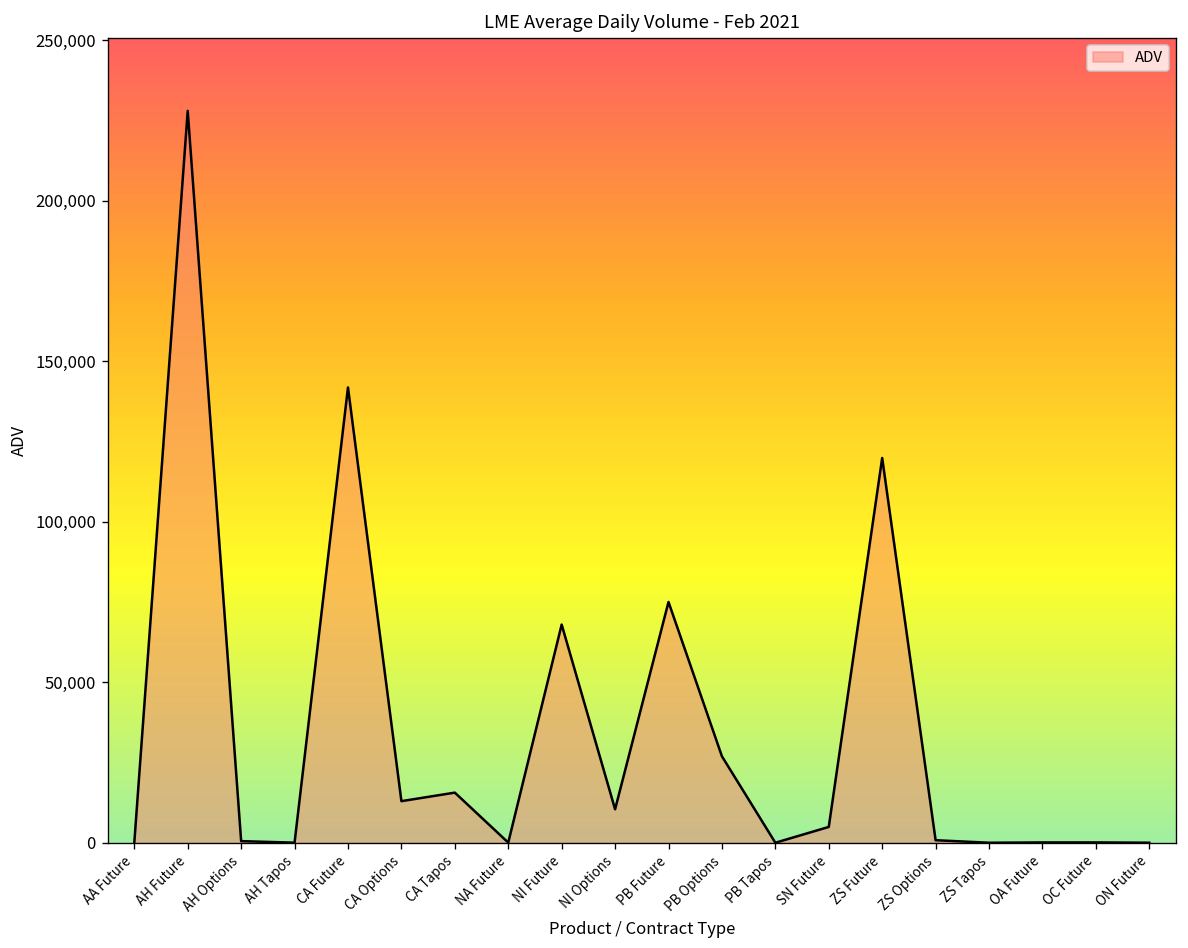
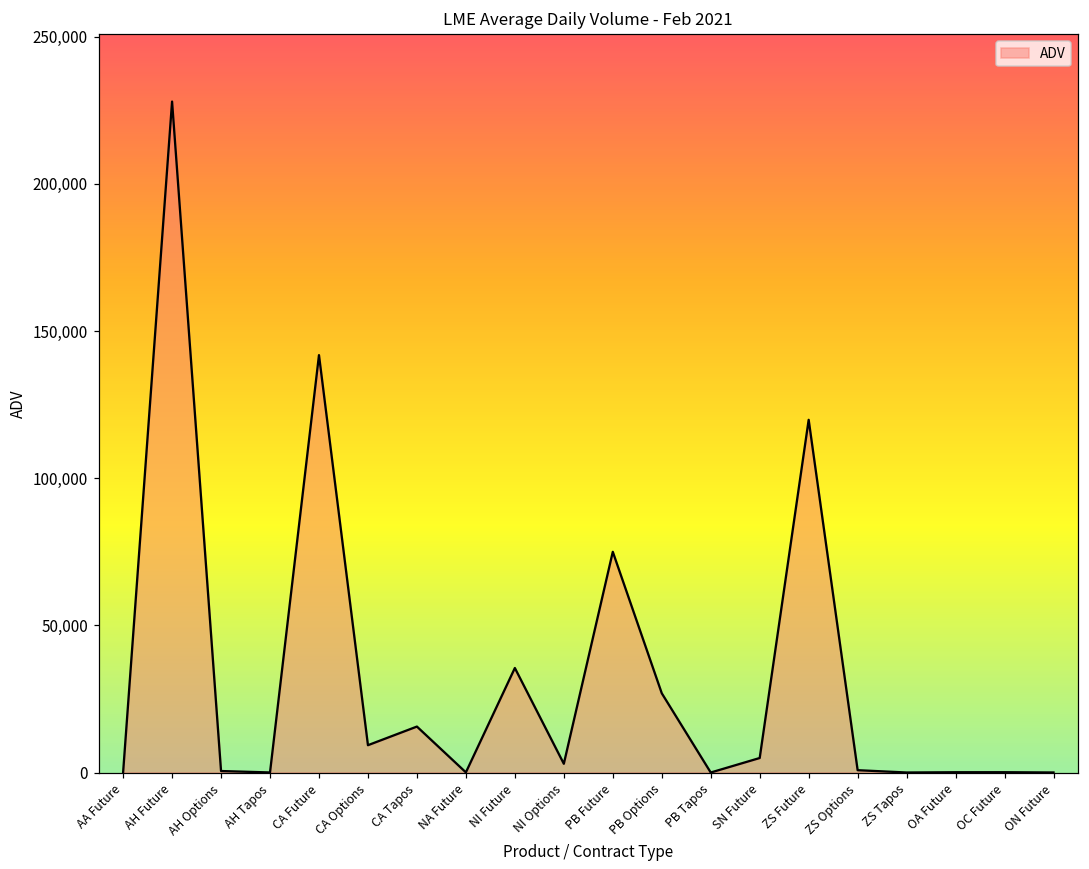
CA Options: 13,000 -> 9,000
NI Future: 68,000 -> 36,000
NI Options: 10,000 -> 3,000
